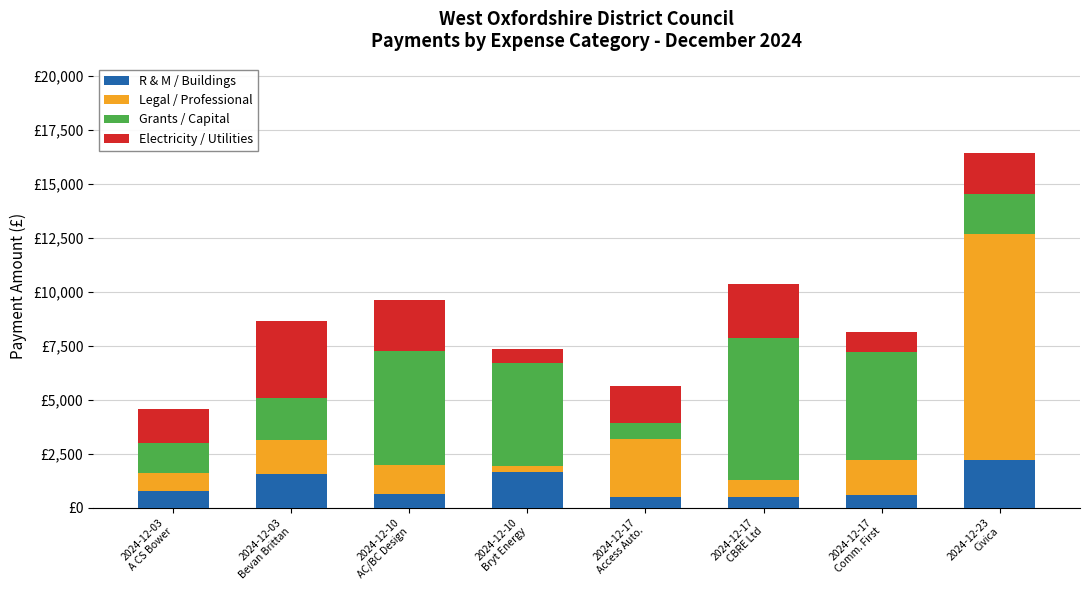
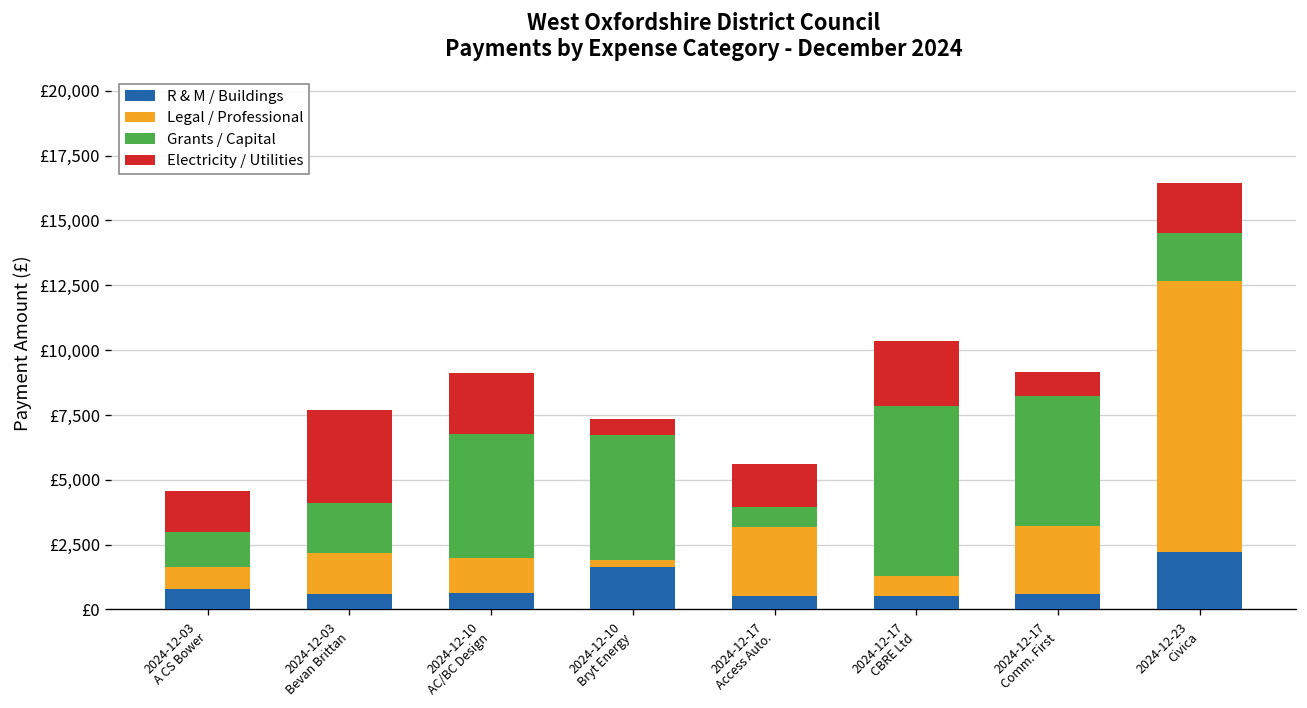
R & M / Buildings, 2024-12-03 Bevan Brittan: £1,500 -> £600
Grants / Capital, 2024-12-10 AC/BC Design: £5,300 -> £4,800
Legal / Professional, 2024-12-17 Comm. First: £1,600 -> £2,600
